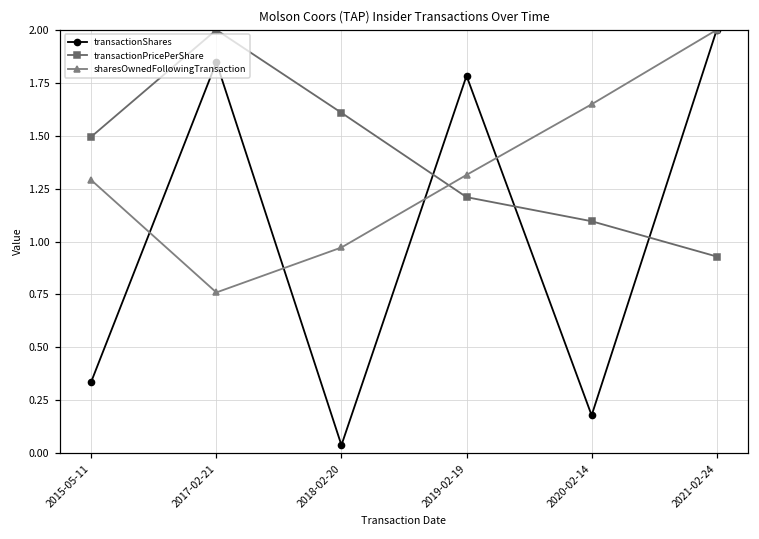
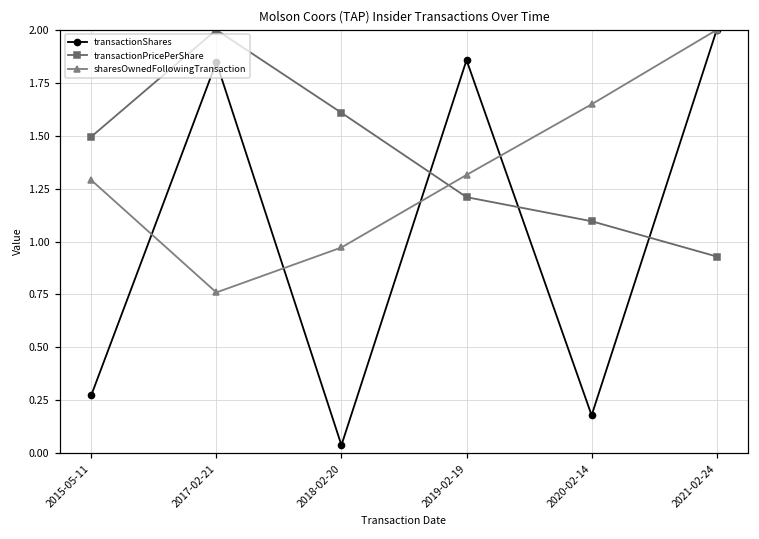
transactionShares, 2015-05-11: 0.34 -> 0.27
transactionShares, 2019-02-19: 1.78 -> 1.86
